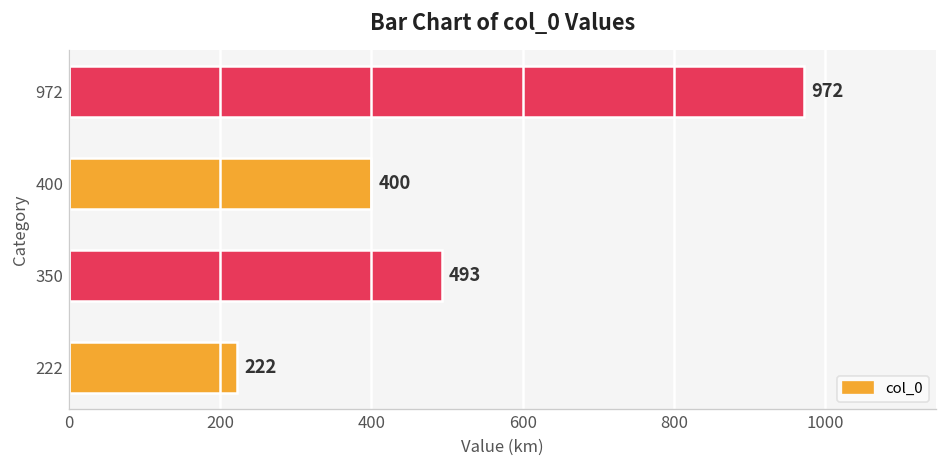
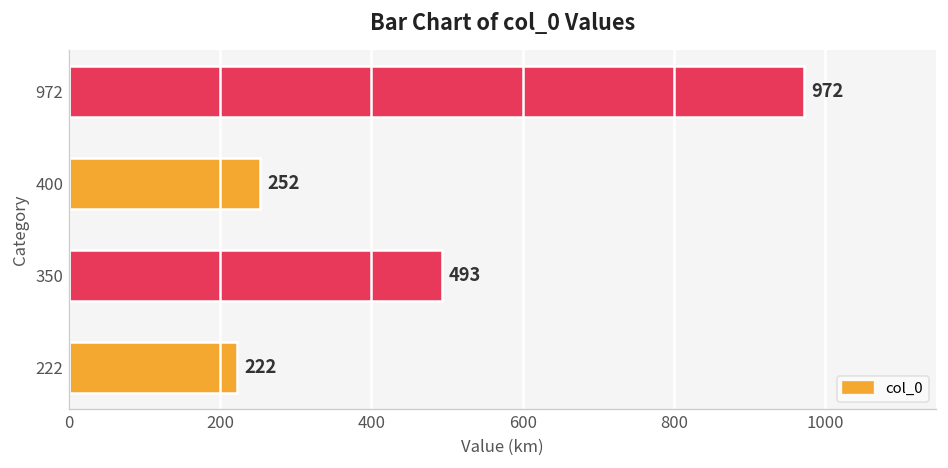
400: 400 -> 252
